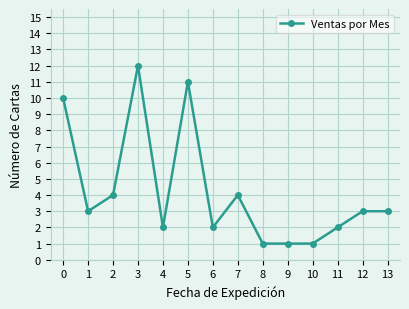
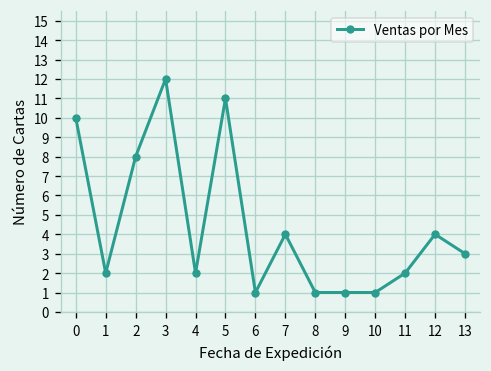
1: 3 -> 2
2: 4 -> 8
6: 2 -> 1
12: 3 -> 4
